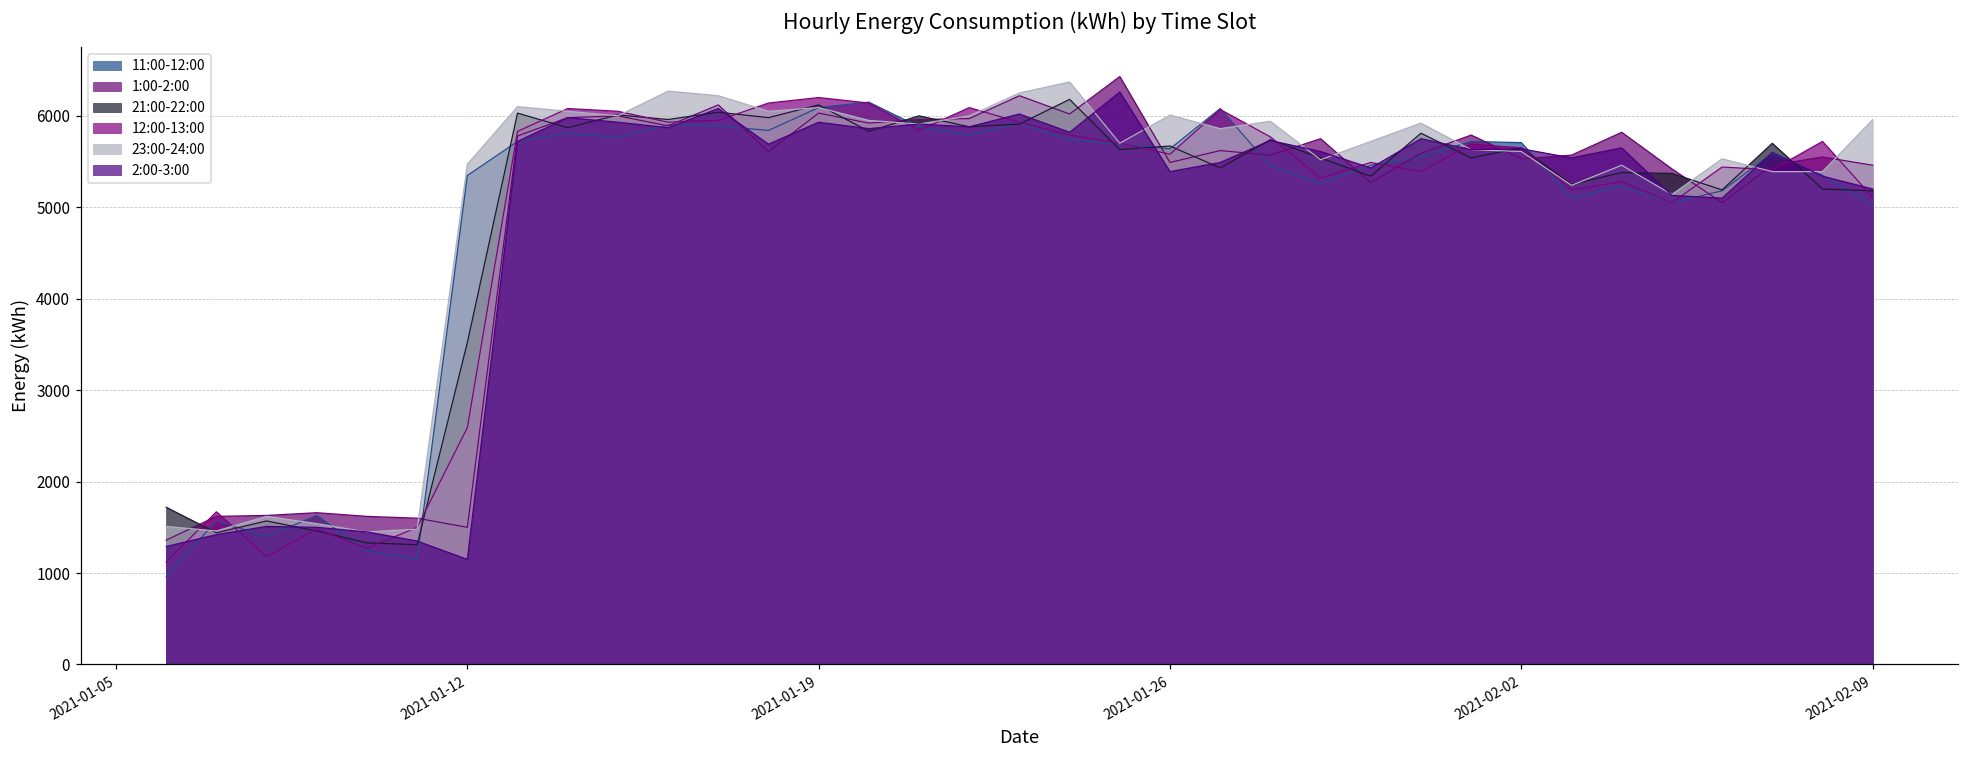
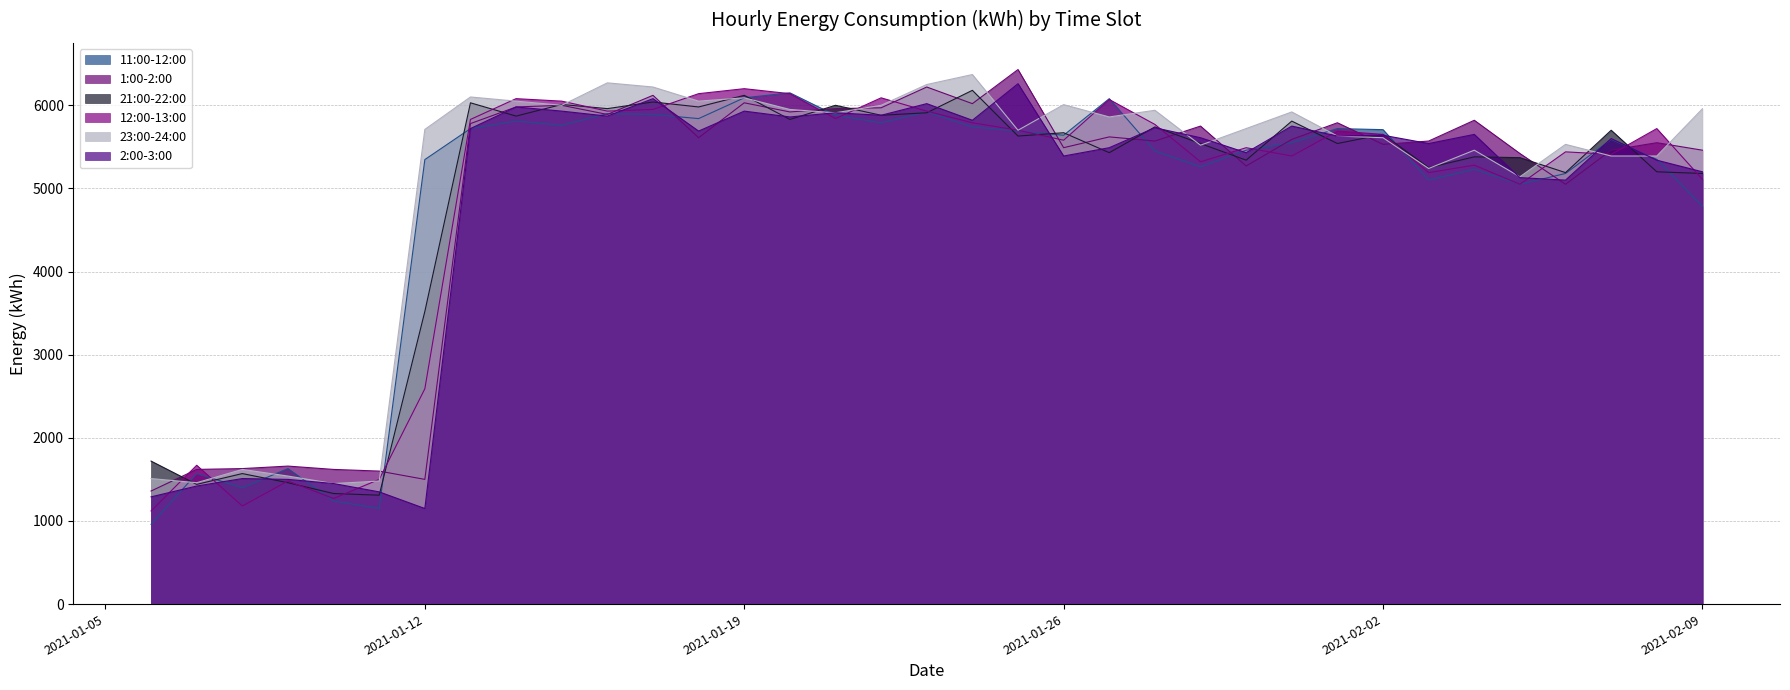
23:00-24:00, 2021-01-12: 5500 -> 5700
11:00-12:00, 2021-02-09: 5000 -> 4800
